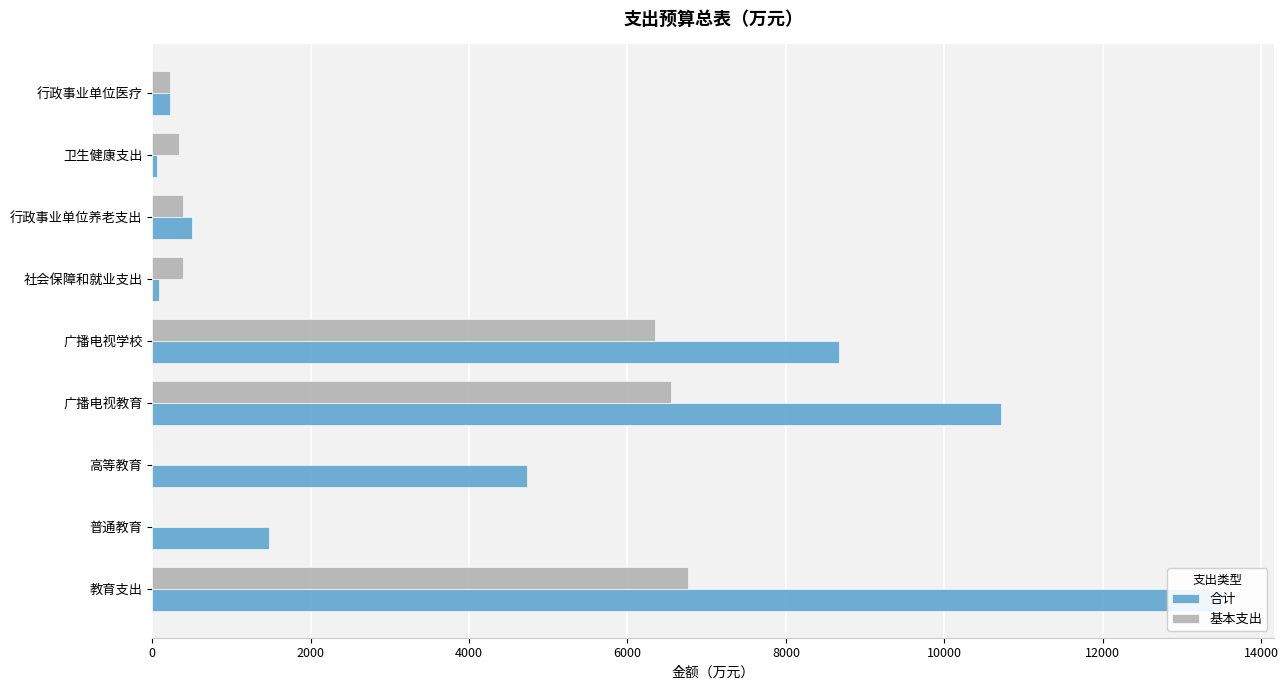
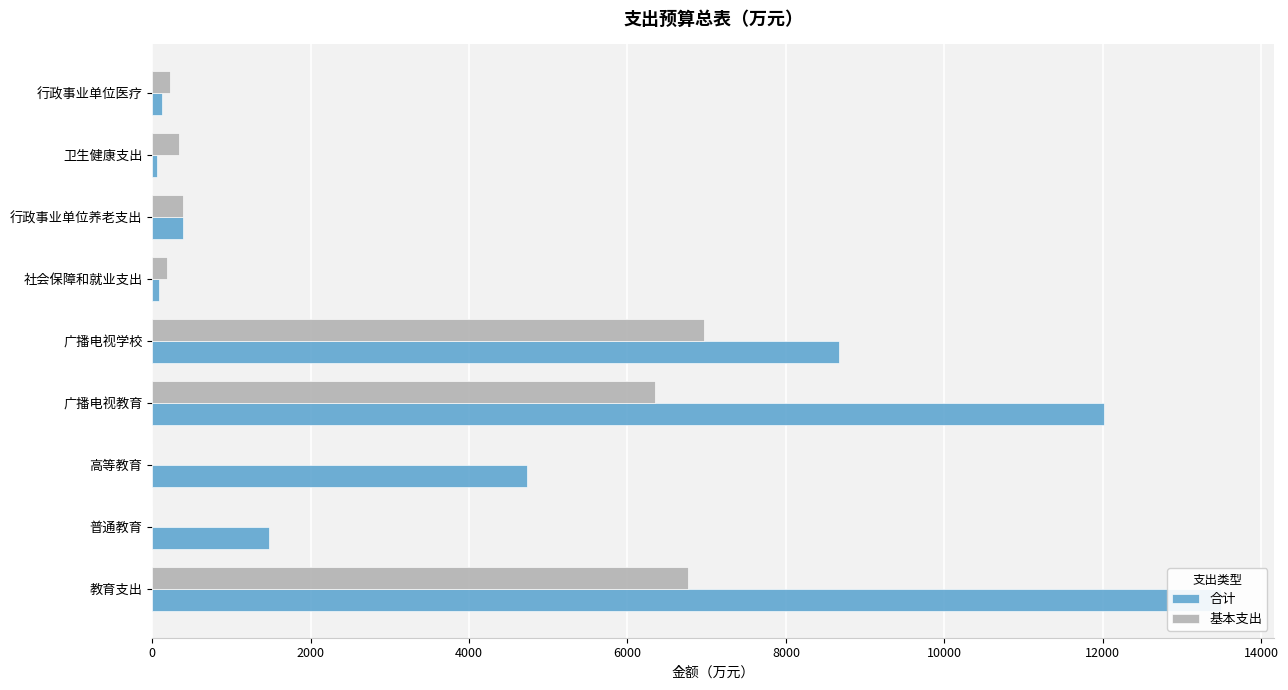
合计, 行政事业单位医疗: 200 -> 100
合计, 行政事业单位养老支出: 500 -> 400
基本支出, 社会保障和就业支出: 400 -> 200
基本支出, 广播电视学校: 6300 -> 7000
基本支出, 广播电视教育: 6500 -> 6300
合计, 广播电视教育: 10700 -> 12000
